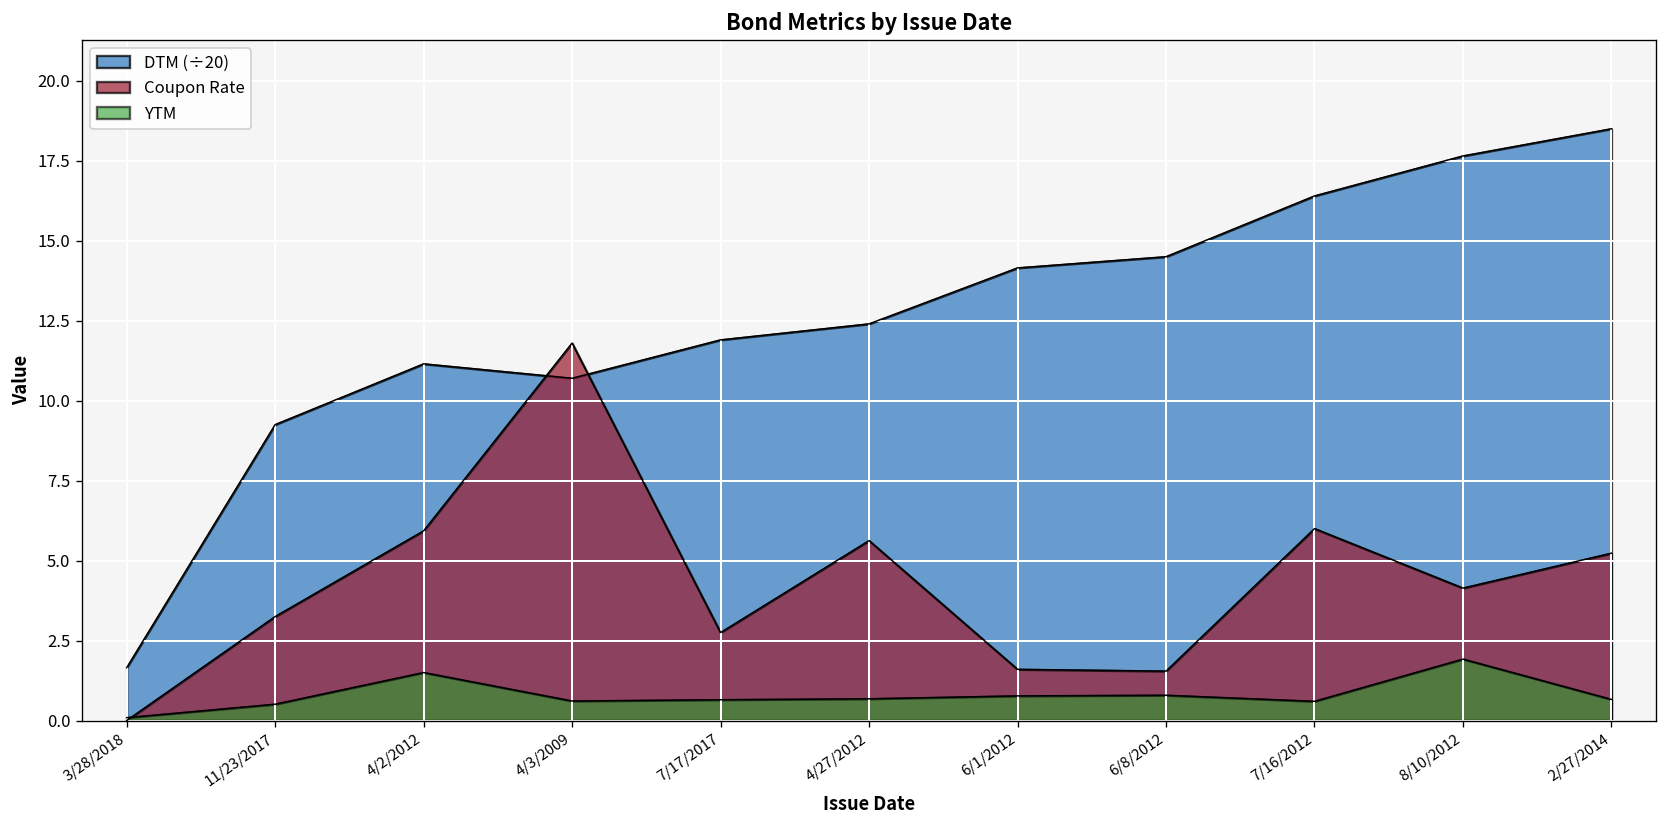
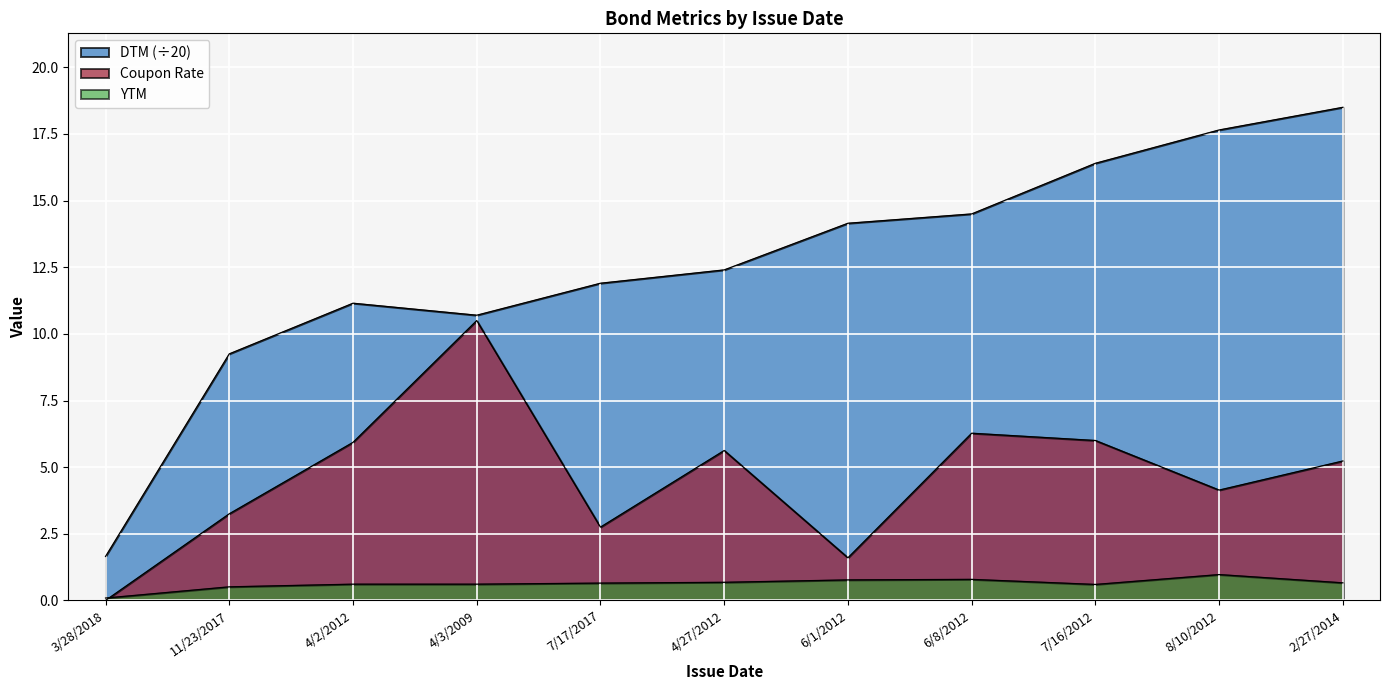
YTM, 4/2/2012: 1.5 -> 0.6
Coupon Rate, 4/3/2009: 11.8 -> 10.5
Coupon Rate, 6/8/2012: 1.5 -> 6.3
YTM, 8/10/2012: 1.9 -> 1.0
